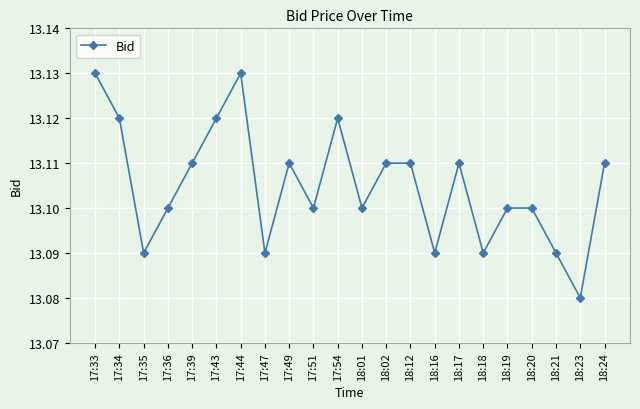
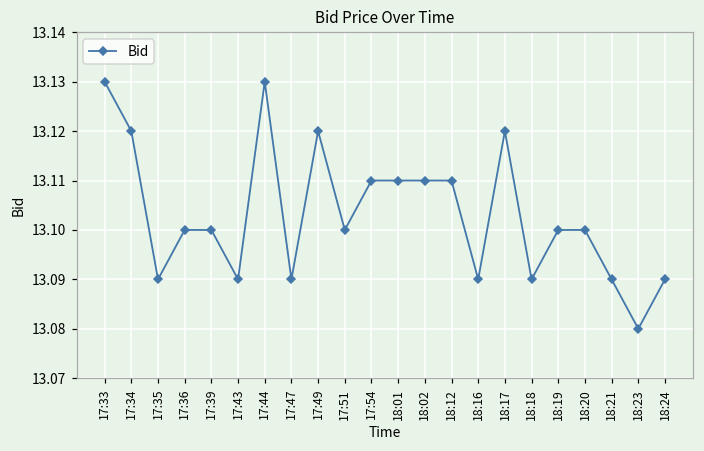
17:39: 13.11 -> 13.10
17:43: 13.12 -> 13.09
17:49: 13.11 -> 13.12
17:54: 13.12 -> 13.11
18:01: 13.10 -> 13.11
18:17: 13.11 -> 13.12
18:24: 13.11 -> 13.09
